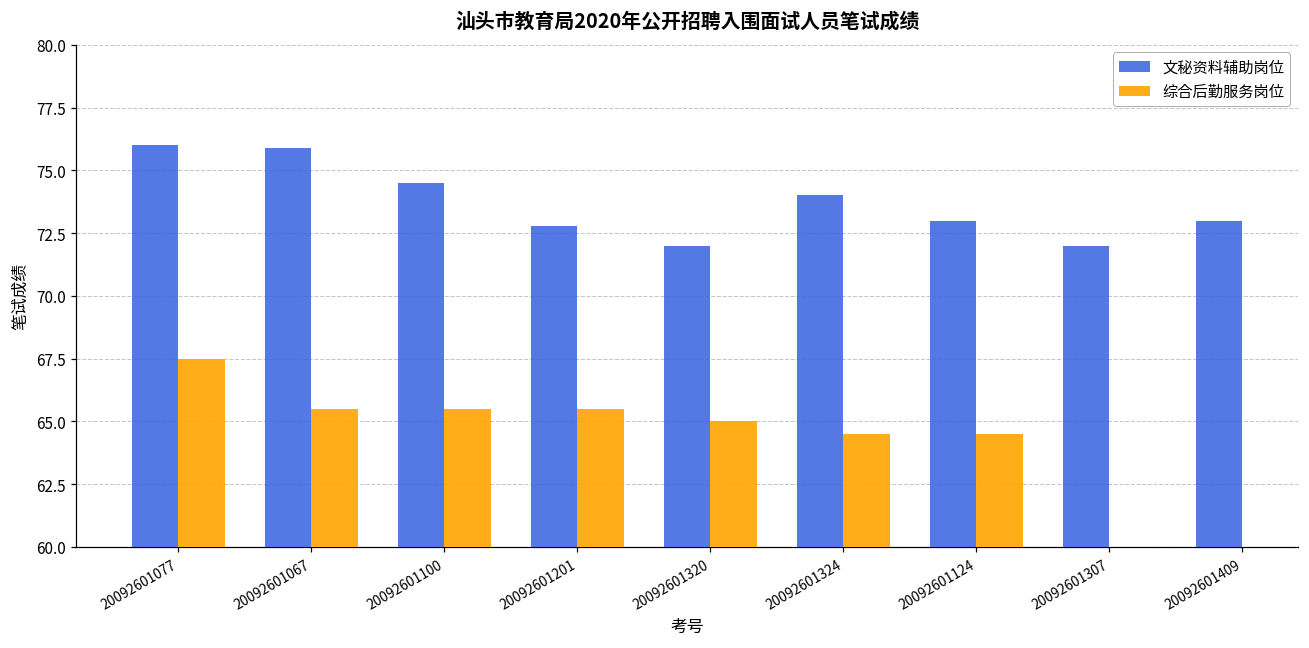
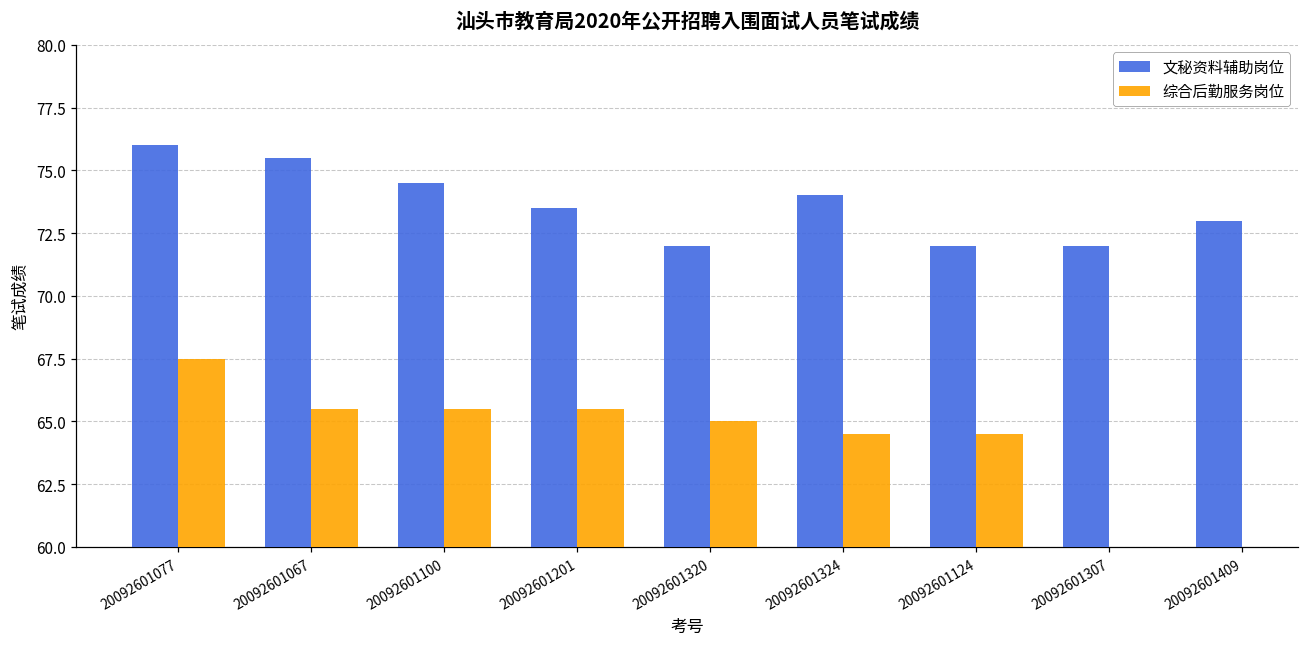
文秘资料辅助岗位, 20092601067: 75.9 -> 75.5
文秘资料辅助岗位, 20092601201: 72.8 -> 73.5
文秘资料辅助岗位, 20092601124: 73 -> 72
